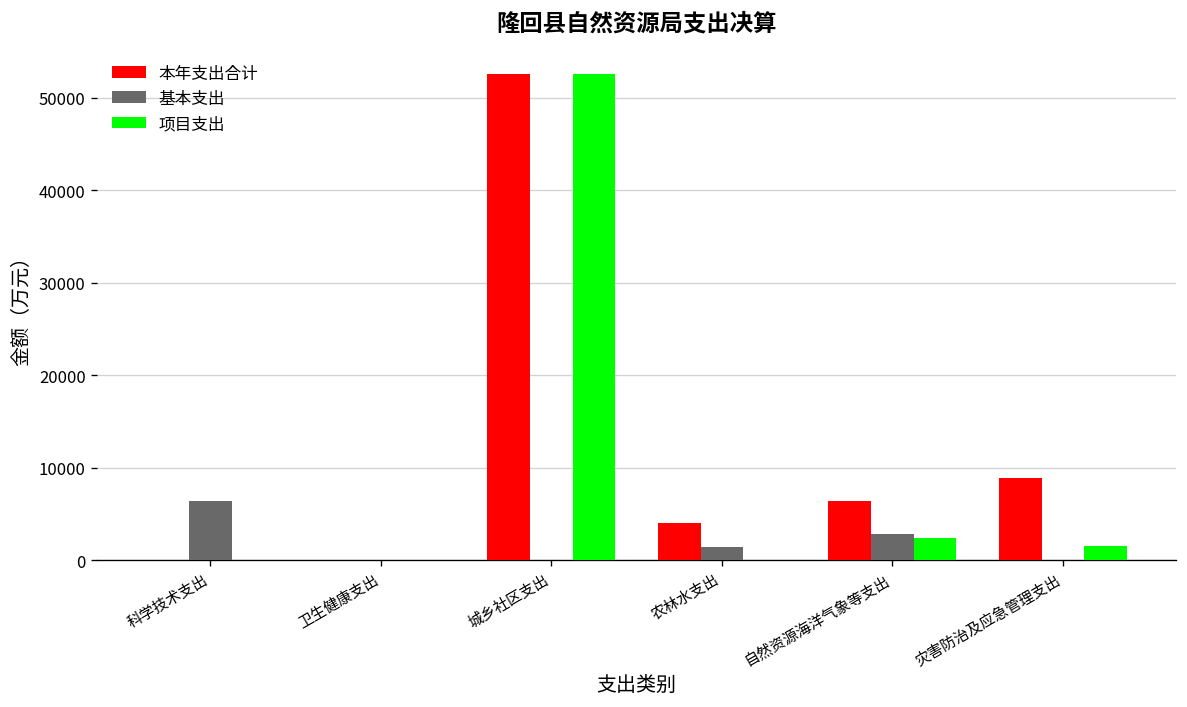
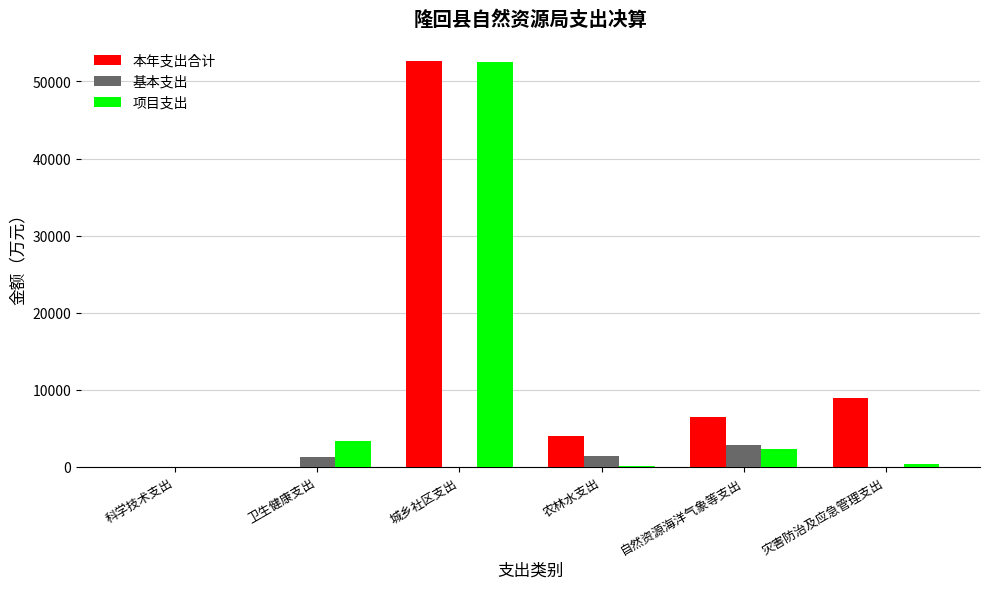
基本支出, 科学技术支出: 6000 -> 0
基本支出, 卫生健康支出: 0 -> 1000
项目支出, 卫生健康支出: 0 -> 3000
项目支出, 灾害防治及应急管理支出: 2000 -> 0
